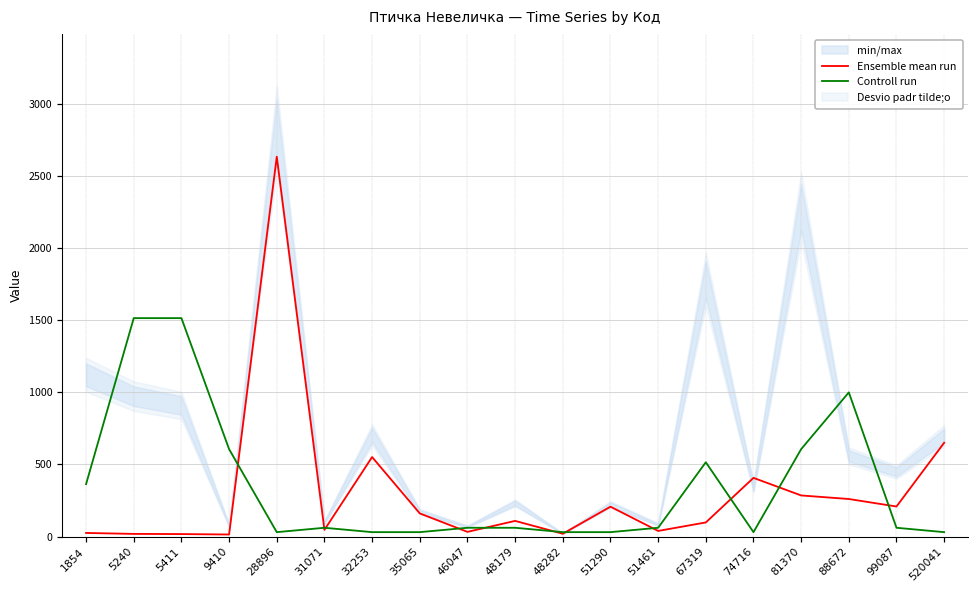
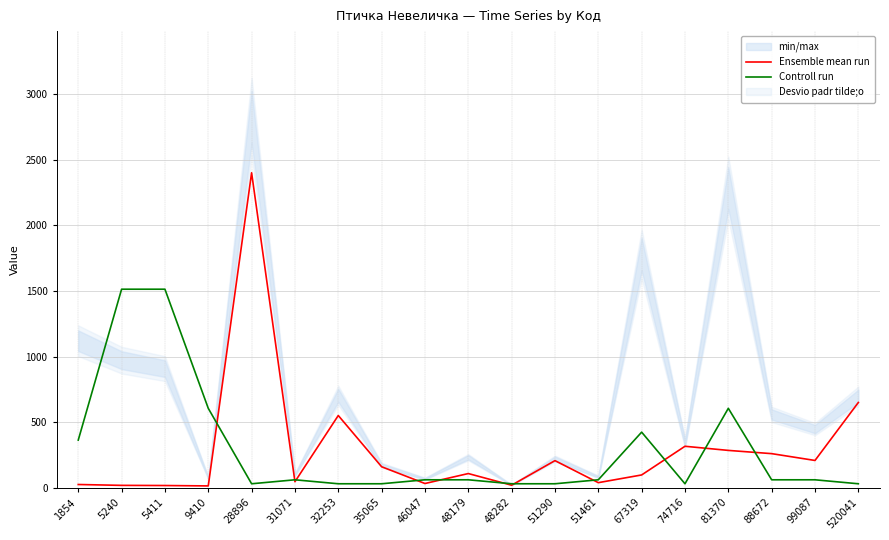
Ensemble mean run, 28896: 2630 -> 2400
Controll run, 67319: 510 -> 420
Ensemble mean run, 74716: 410 -> 320
Controll run, 88672: 1000 -> 60
